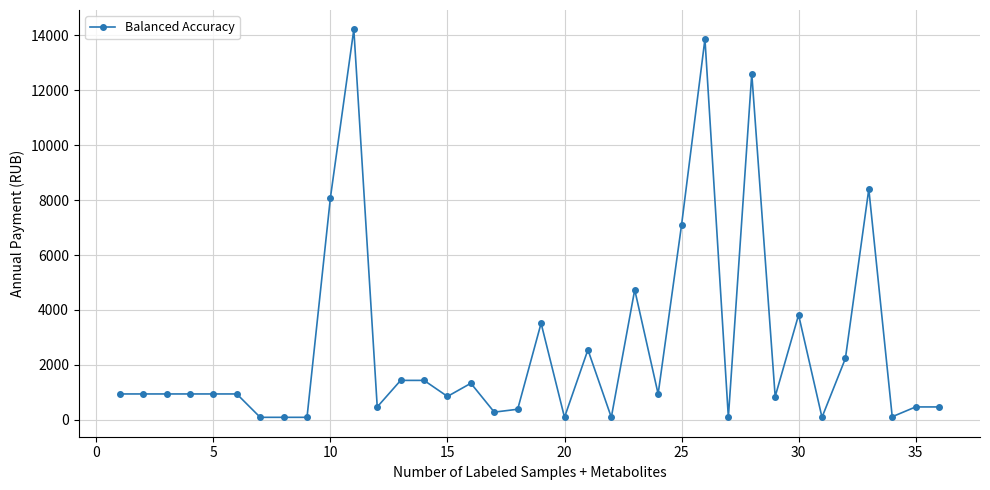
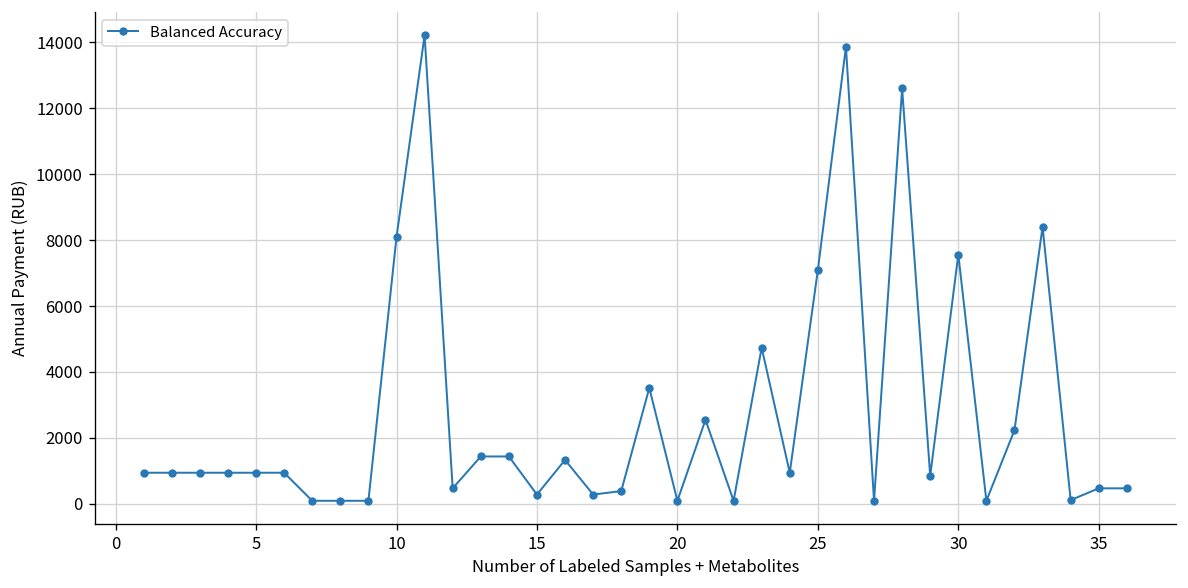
15: 900 -> 300
30: 3800 -> 7600
